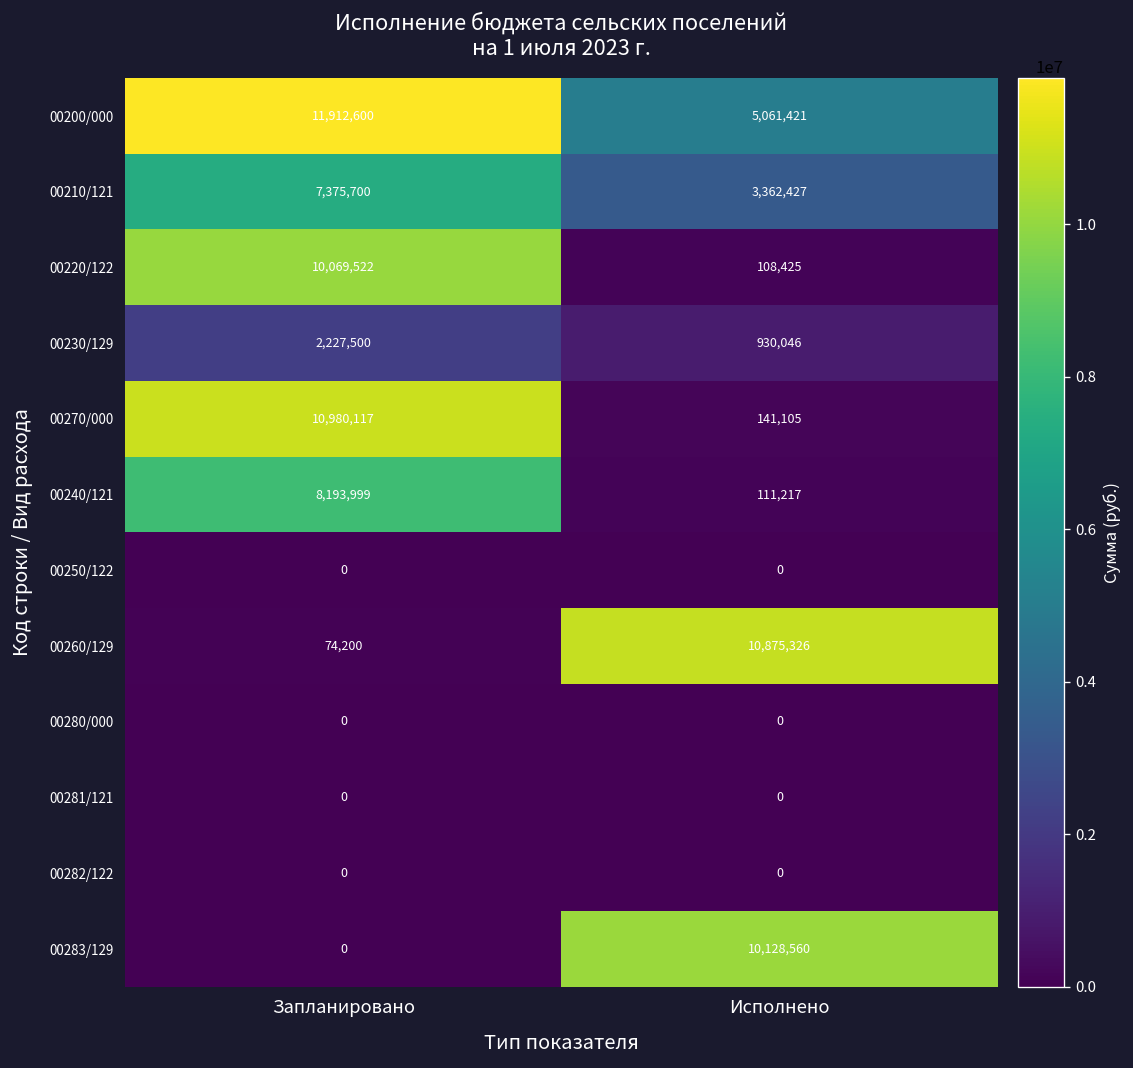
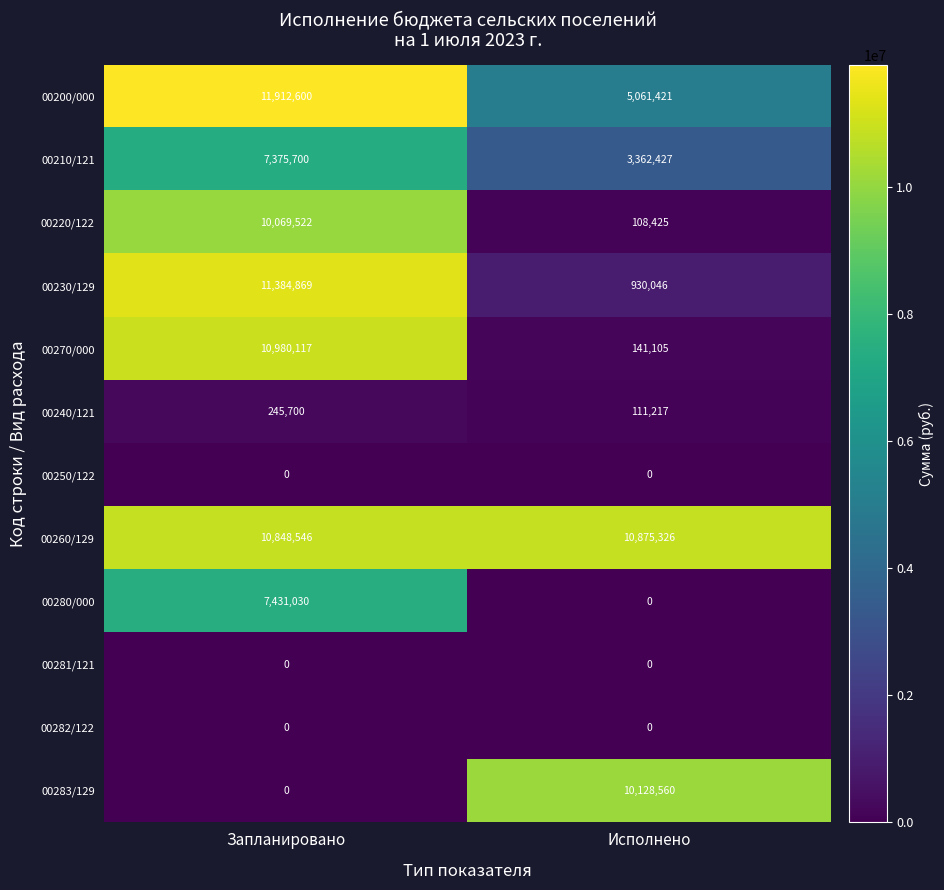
00230/129, Запланировано: 2,227,500 -> 11,384,869
00240/121, Запланировано: 8,193,999 -> 245,700
00260/129, Запланировано: 74,200 -> 10,848,546
00280/000, Запланировано: 0 -> 7,431,030
